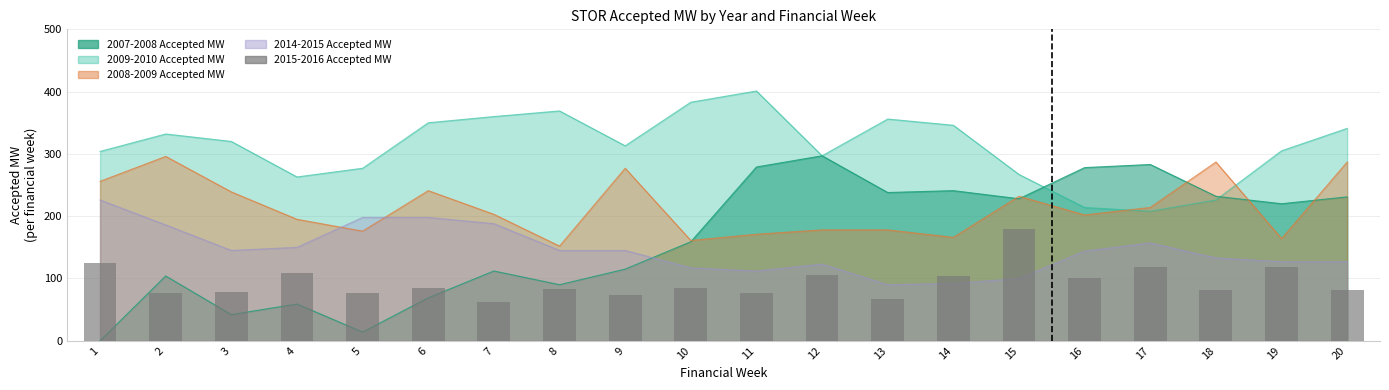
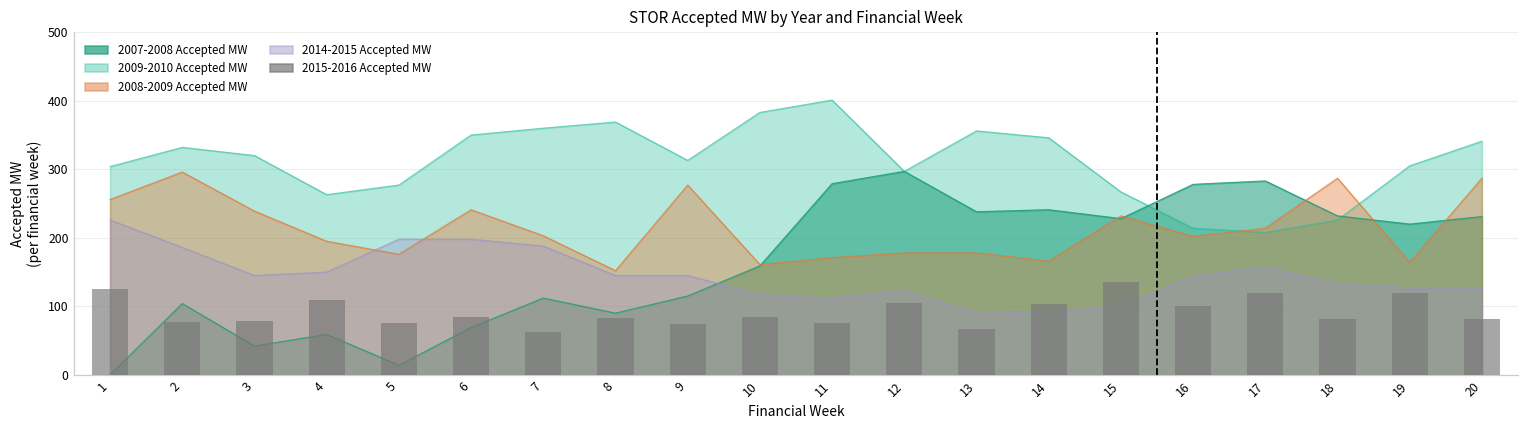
2015-2016 Accepted MW, 15: 180 -> 140
